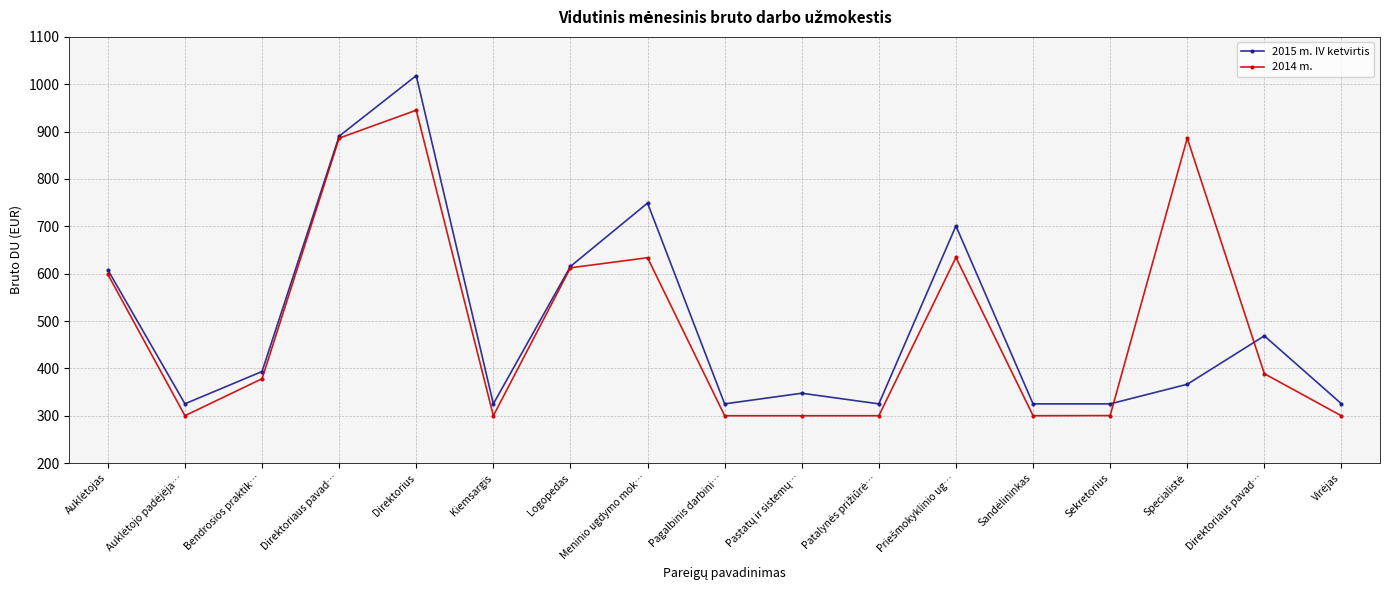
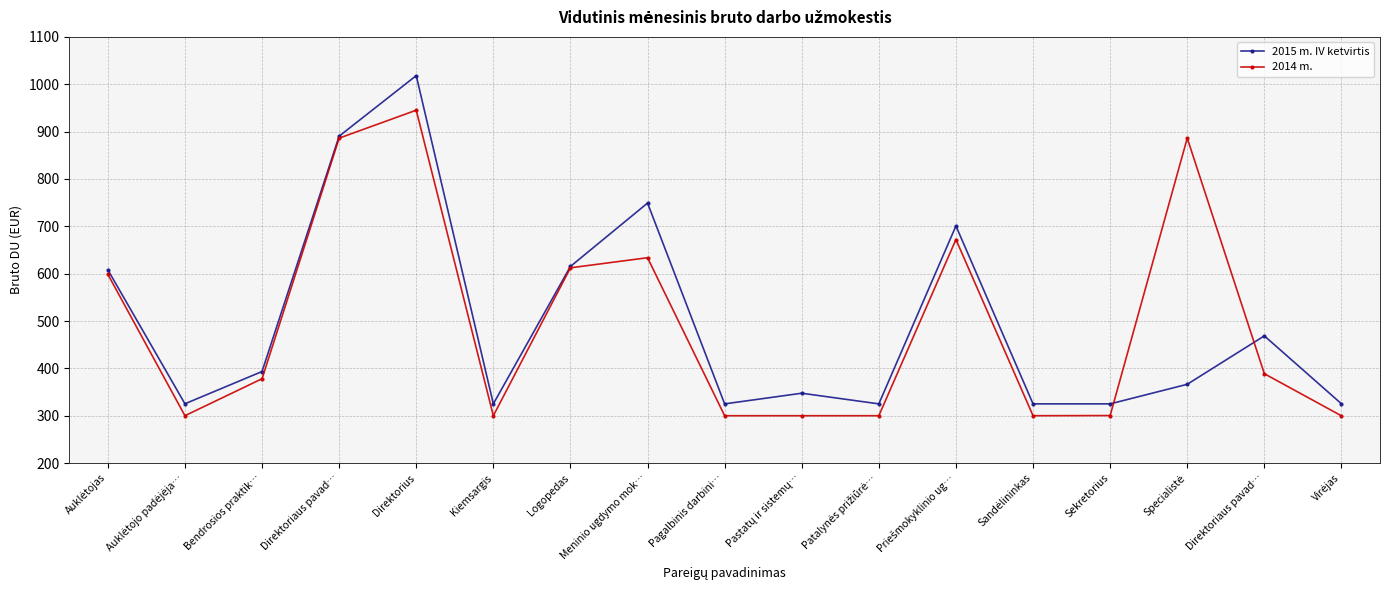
2014 m., Priešmokyklinio ug…: 630 -> 670
